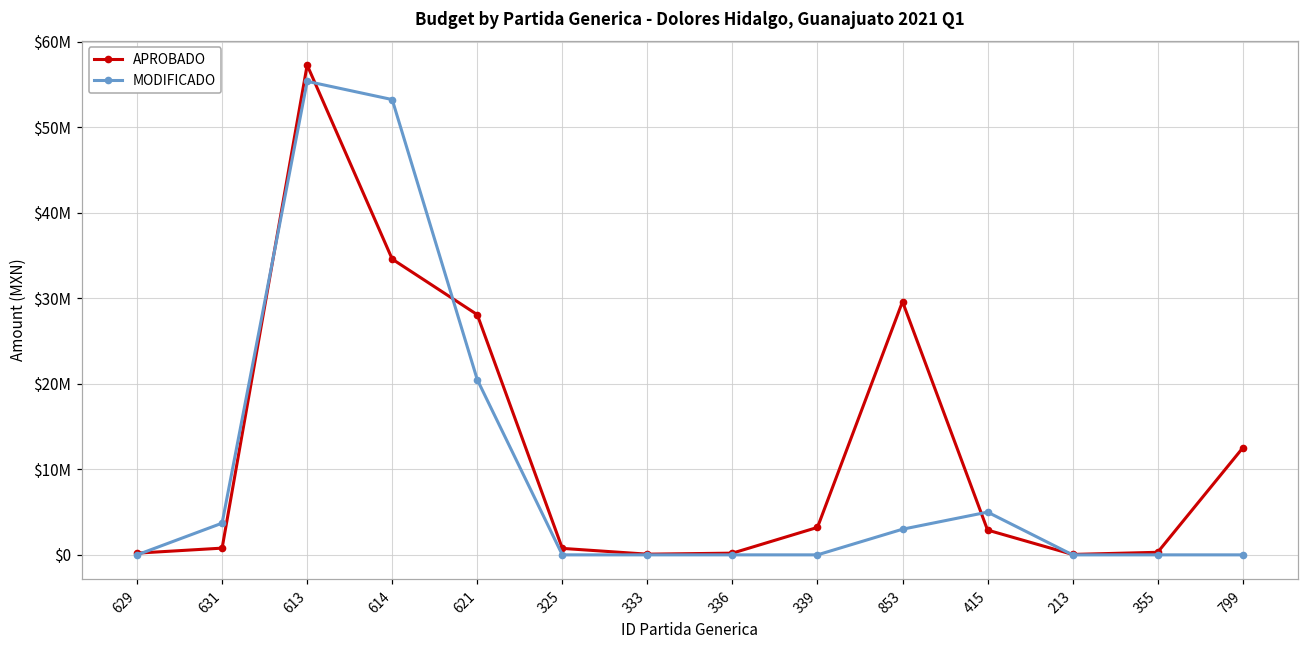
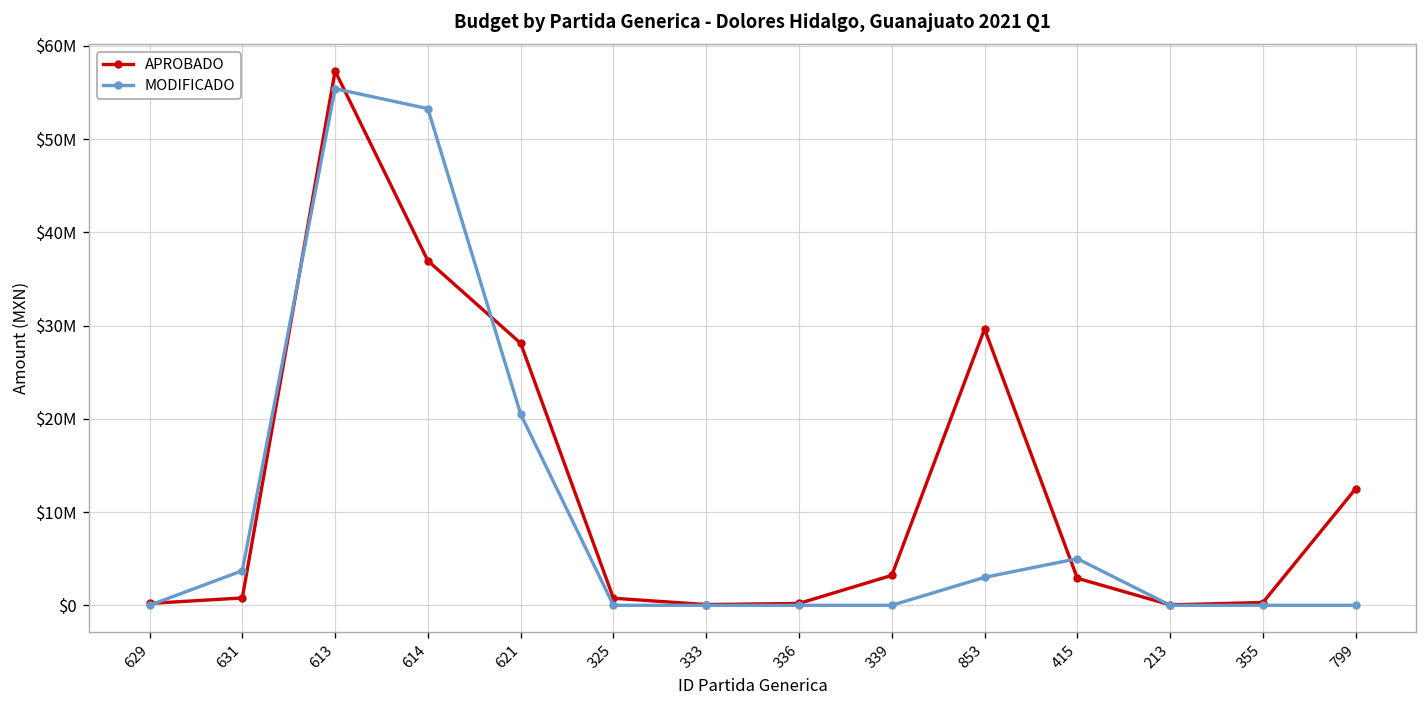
APROBADO, 614: $35000000 -> $37000000
